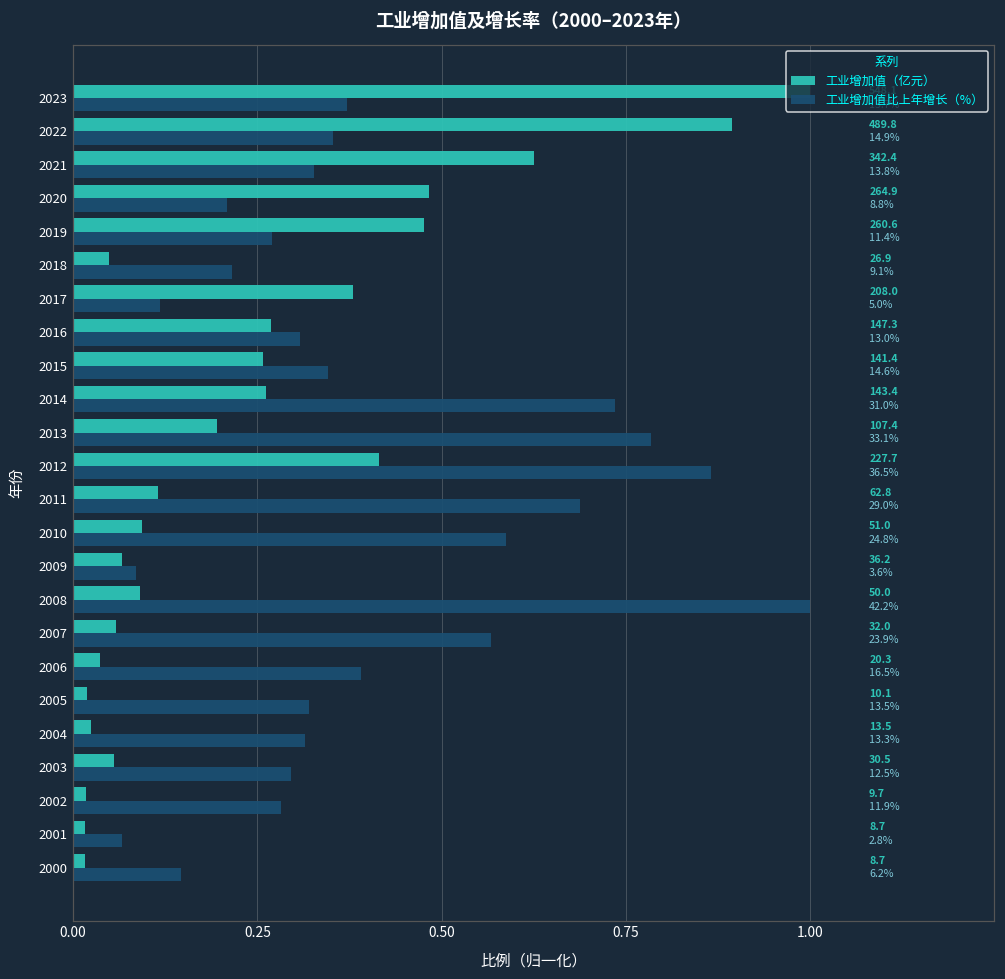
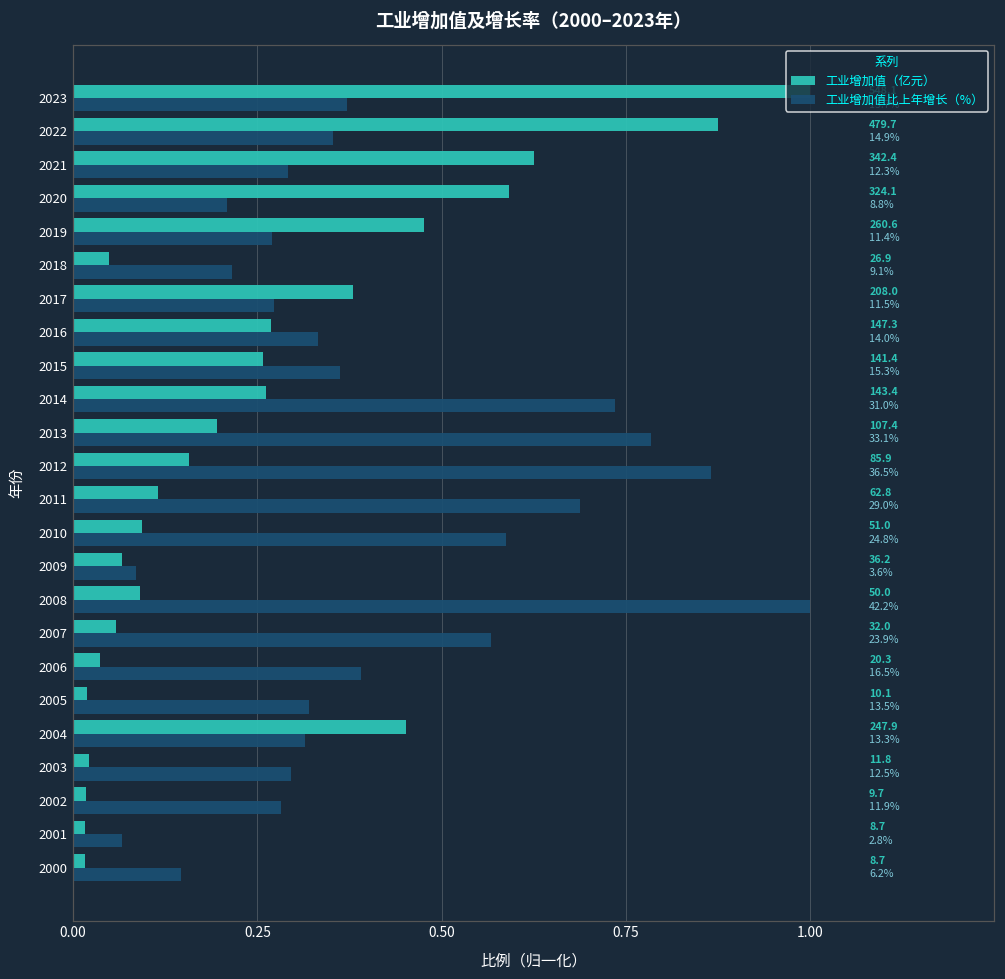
工业增加值（亿元）, 2022: 489.8 -> 479.7
工业增加值比上年增长（%）, 2021: 13.8% -> 12.3%
工业增加值（亿元）, 2020: 264.9 -> 324.1
工业增加值比上年增长（%）, 2017: 5.0% -> 11.5%
工业增加值比上年增长（%）, 2016: 13.0% -> 14.0%
工业增加值比上年增长（%）, 2015: 14.6% -> 15.3%
工业增加值（亿元）, 2012: 227.7 -> 85.9
工业增加值（亿元）, 2004: 13.5 -> 247.9
工业增加值（亿元）, 2003: 30.5 -> 11.8
